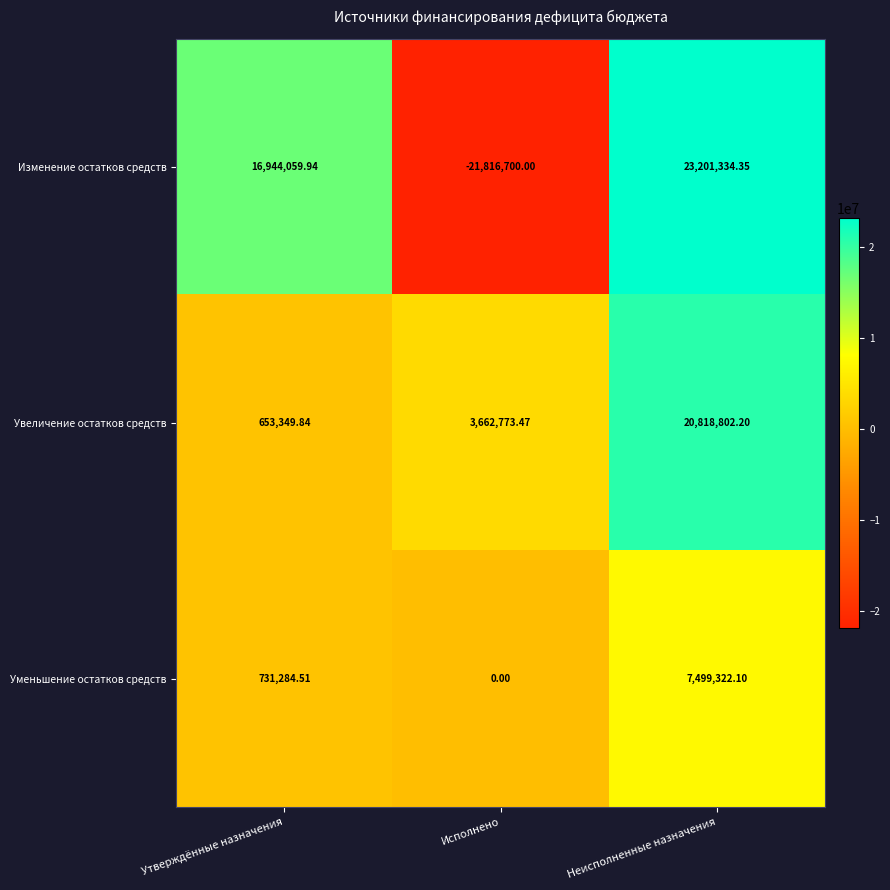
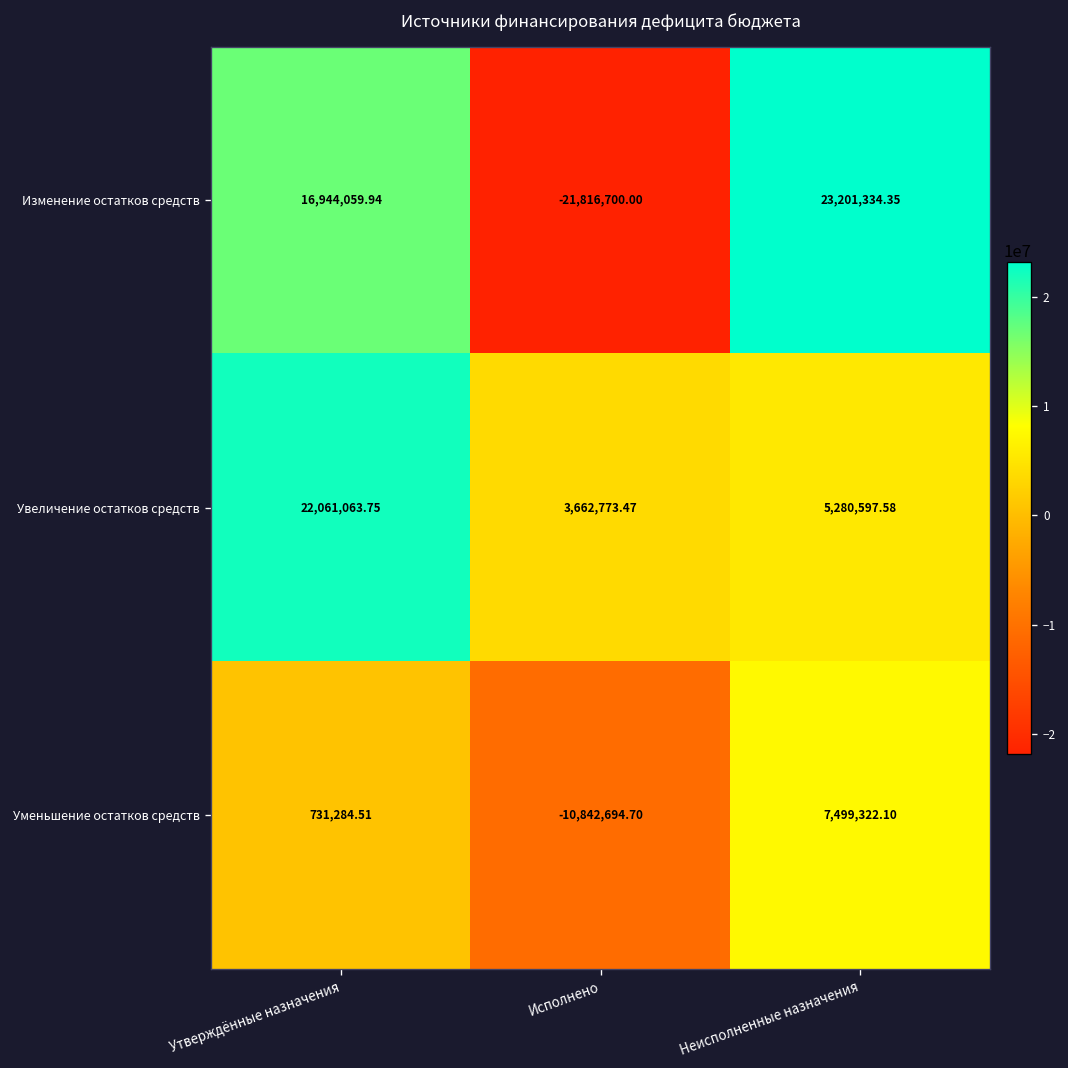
Увеличение остатков средств, Утверждённые назначения: 653,349.84 -> 22,061,063.75
Увеличение остатков средств, Неисполненные назначения: 20,818,802.20 -> 5,280,597.58
Уменьшение остатков средств, Исполнено: 0.00 -> -10,842,694.70
